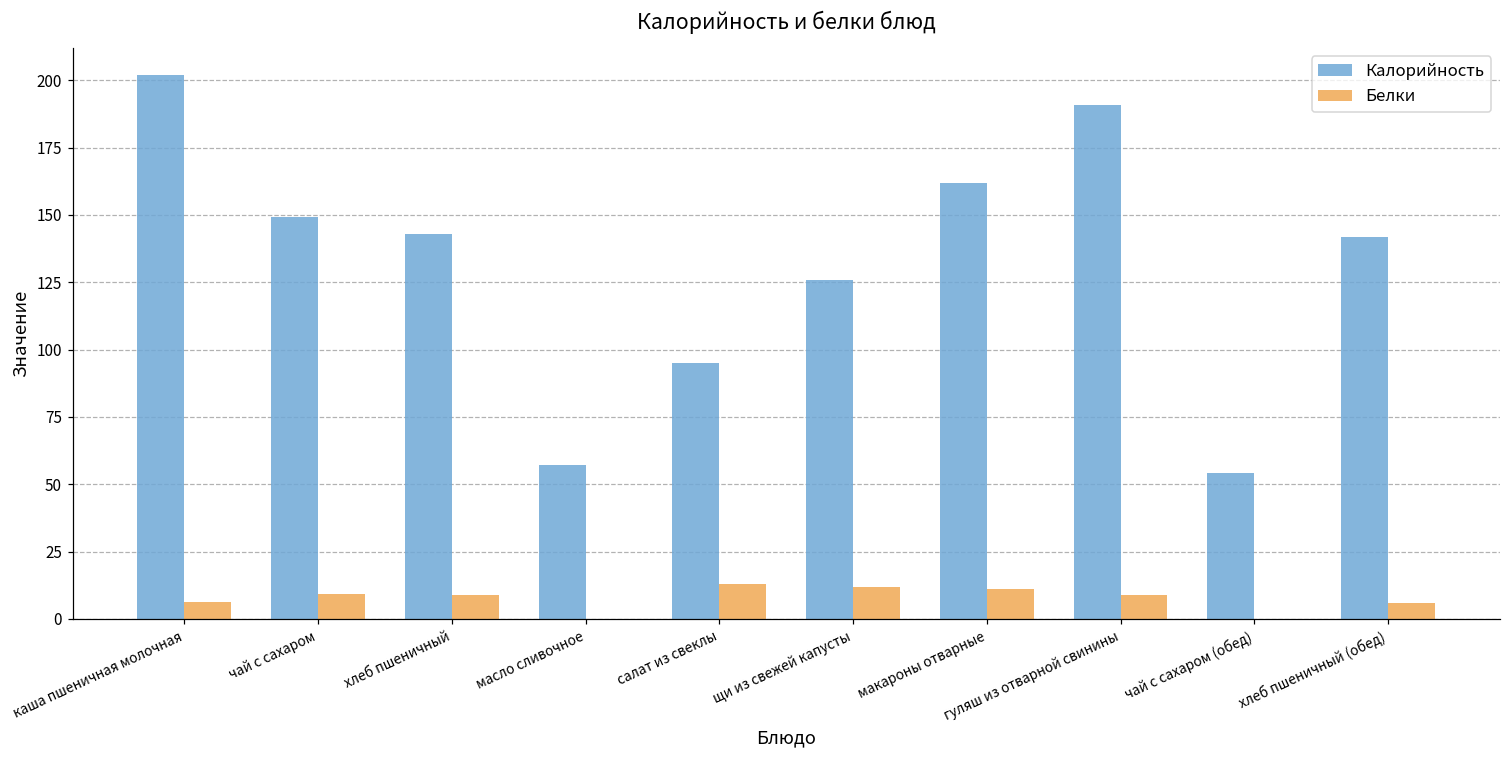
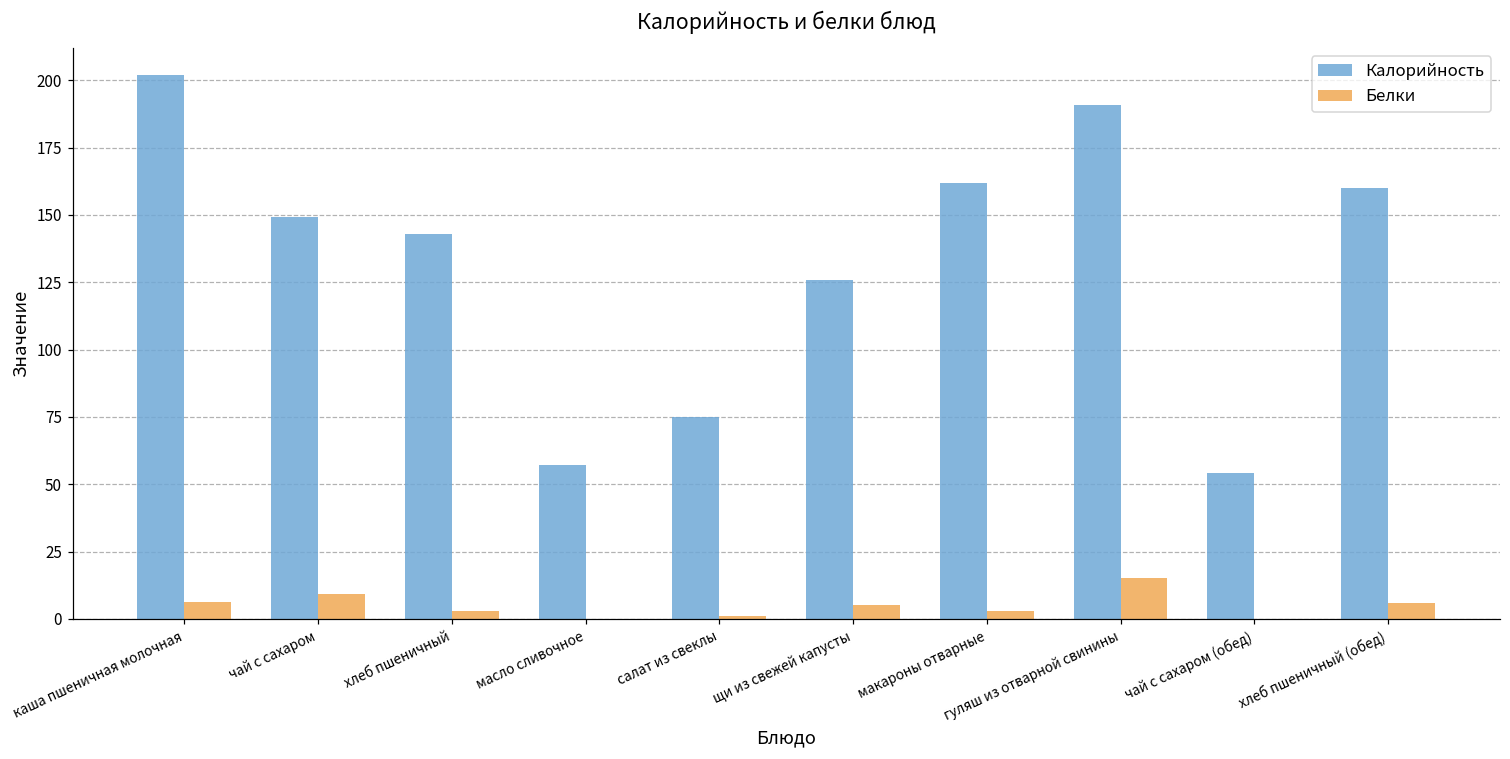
Белки, хлеб пшеничный: 9 -> 3
Калорийность, салат из свеклы: 95 -> 75
Белки, салат из свеклы: 13 -> 1
Белки, щи из свежей капусты: 12 -> 5
Белки, макароны отварные: 11 -> 3
Белки, гуляш из отварной свинины: 9 -> 15
Калорийность, хлеб пшеничный (обед): 142 -> 160
